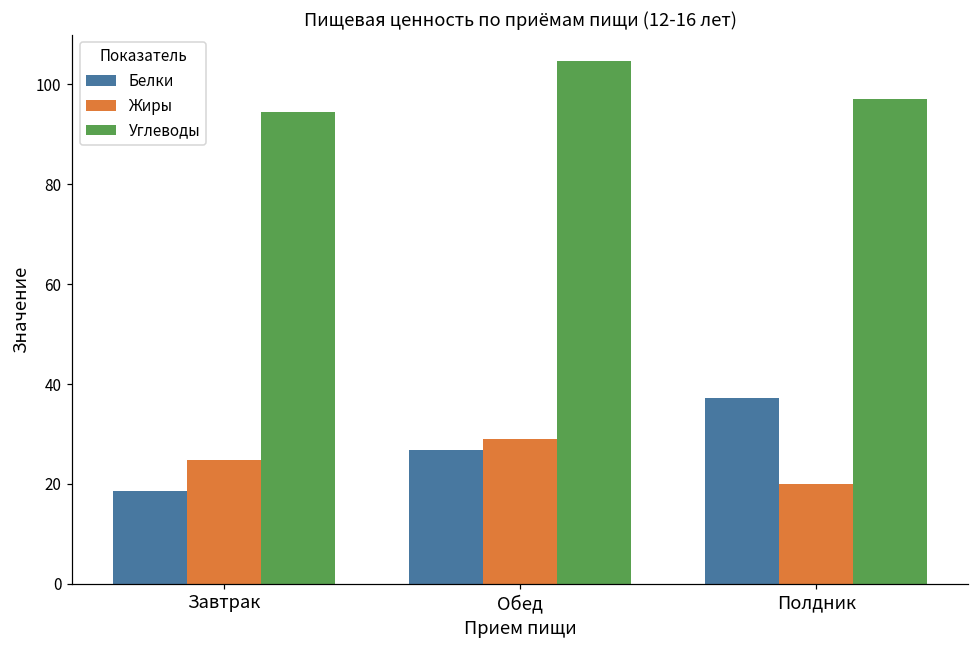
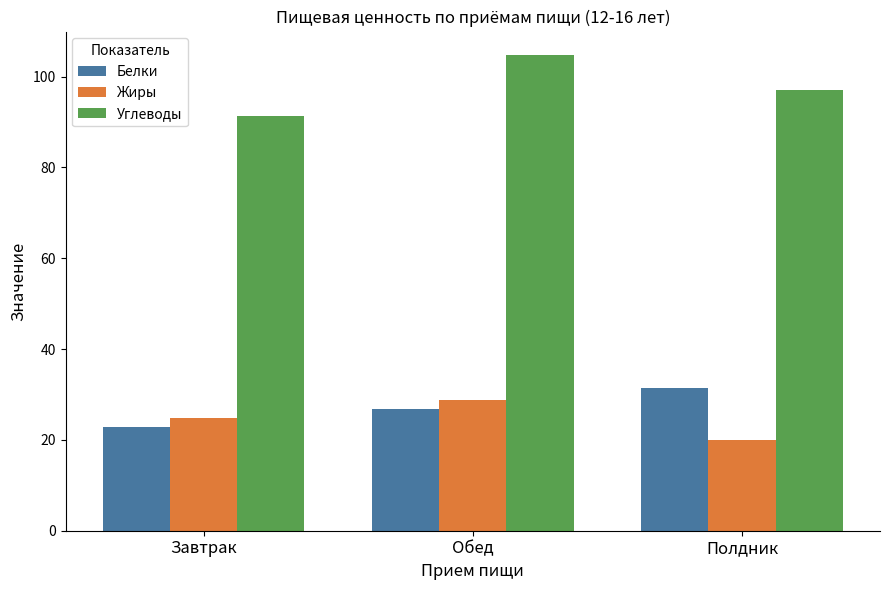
Белки, Завтрак: 19 -> 23
Углеводы, Завтрак: 94 -> 91
Белки, Полдник: 37 -> 31
